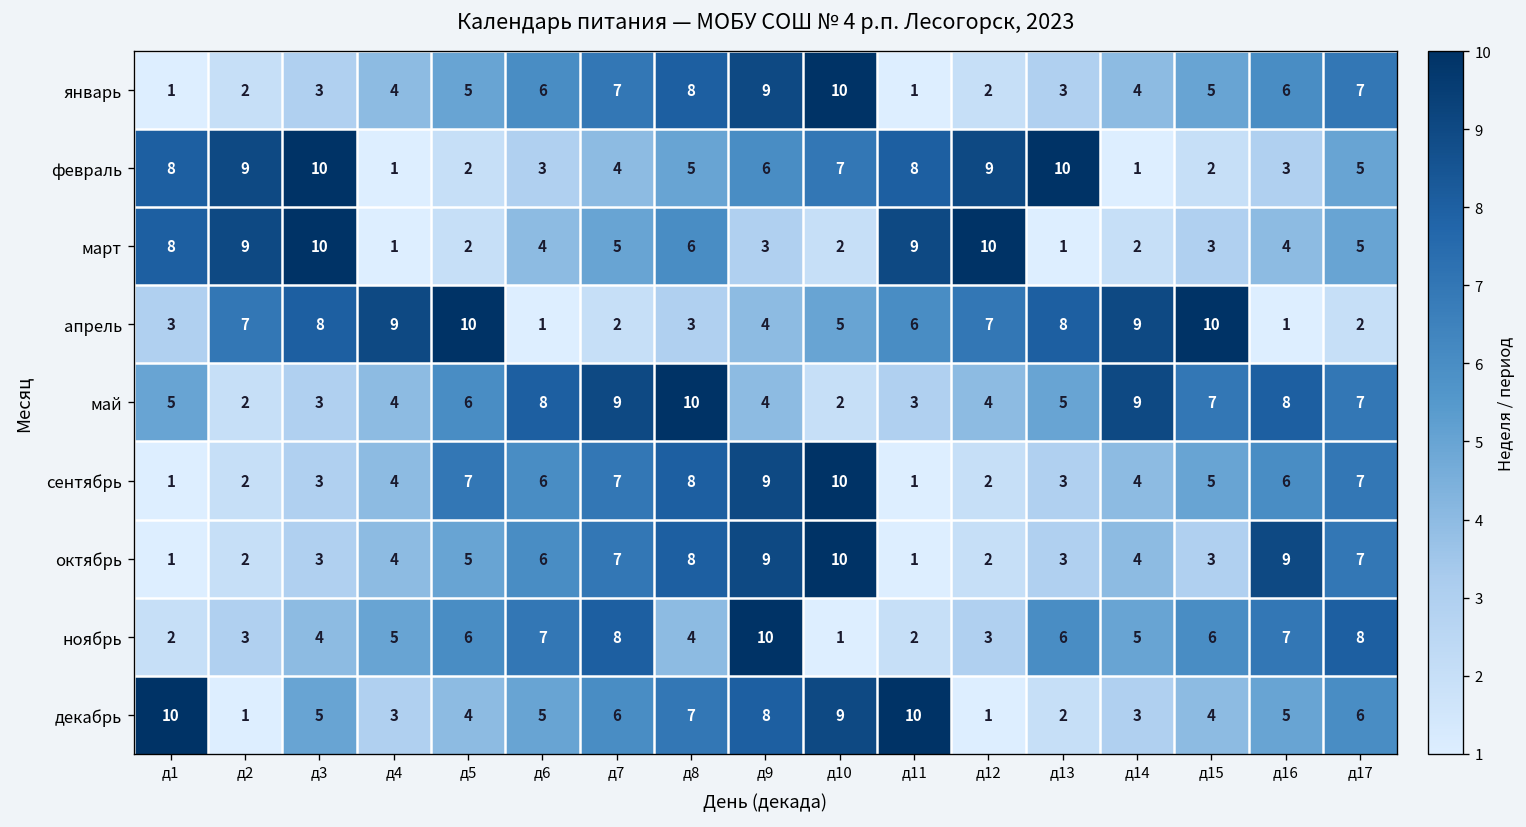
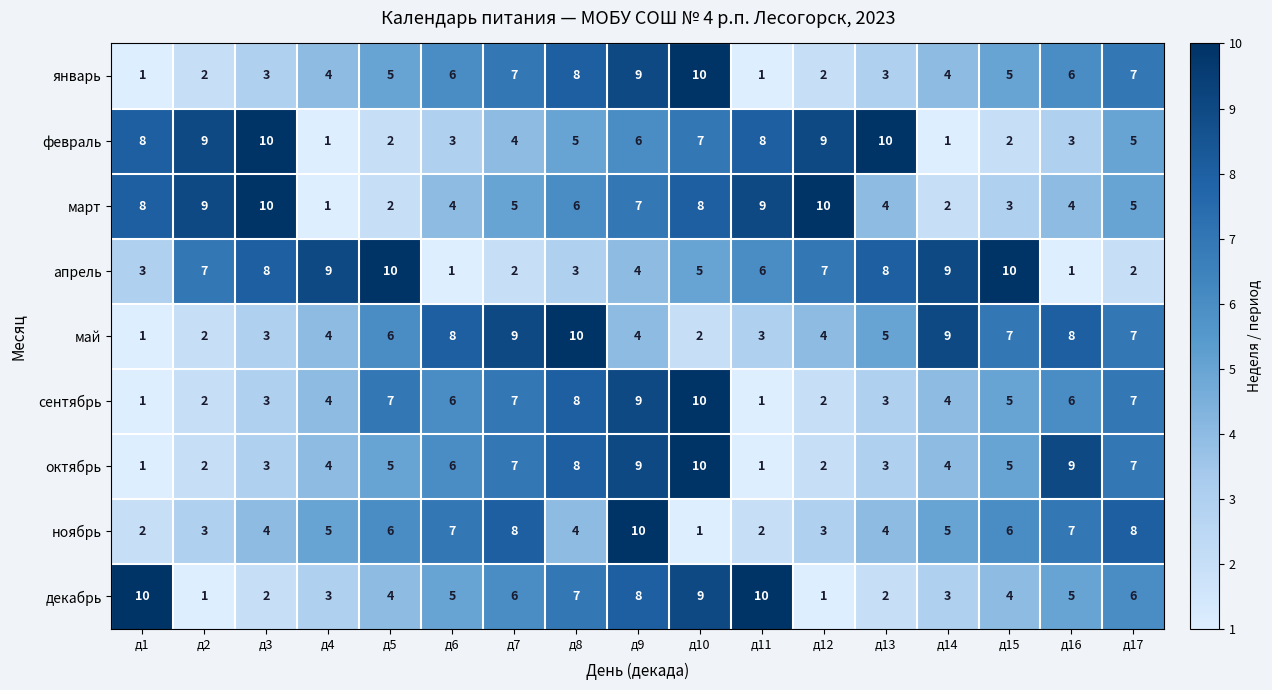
март, д9: 3 -> 7
март, д10: 2 -> 8
март, д13: 1 -> 4
май, д1: 5 -> 1
октябрь, д15: 3 -> 5
ноябрь, д13: 6 -> 4
декабрь, д3: 5 -> 2
